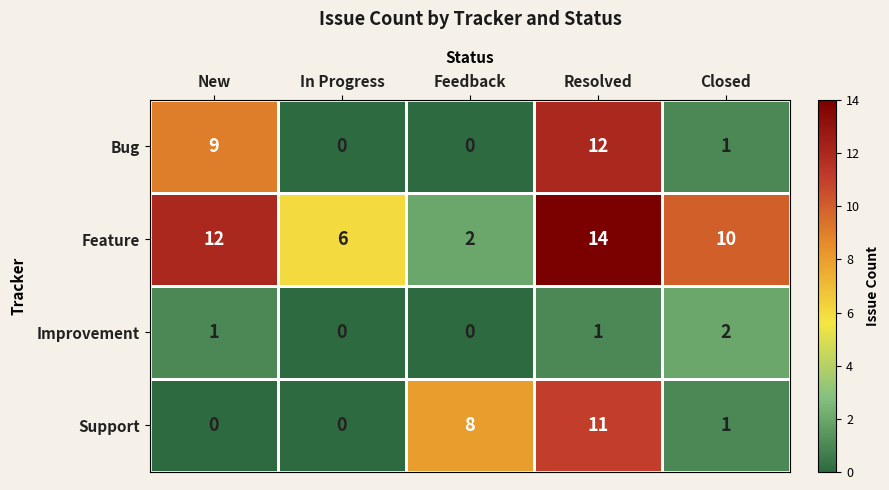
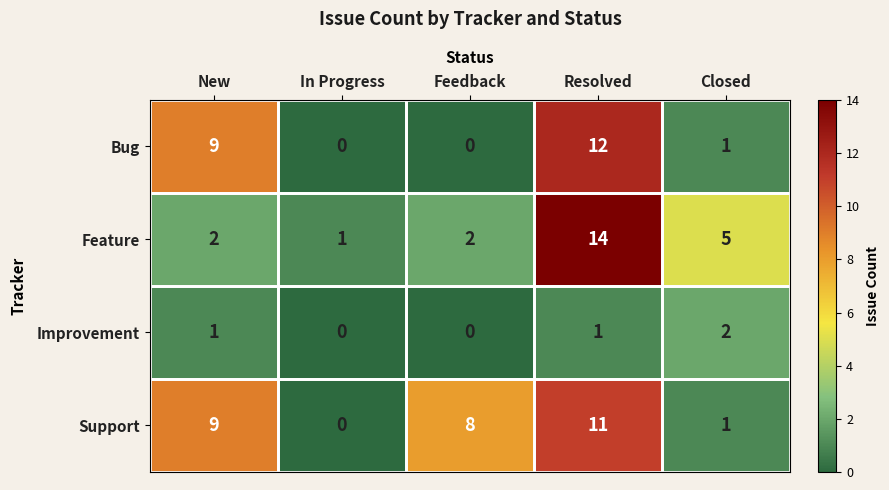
Feature, New: 12 -> 2
Feature, In Progress: 6 -> 1
Feature, Closed: 10 -> 5
Support, New: 0 -> 9
